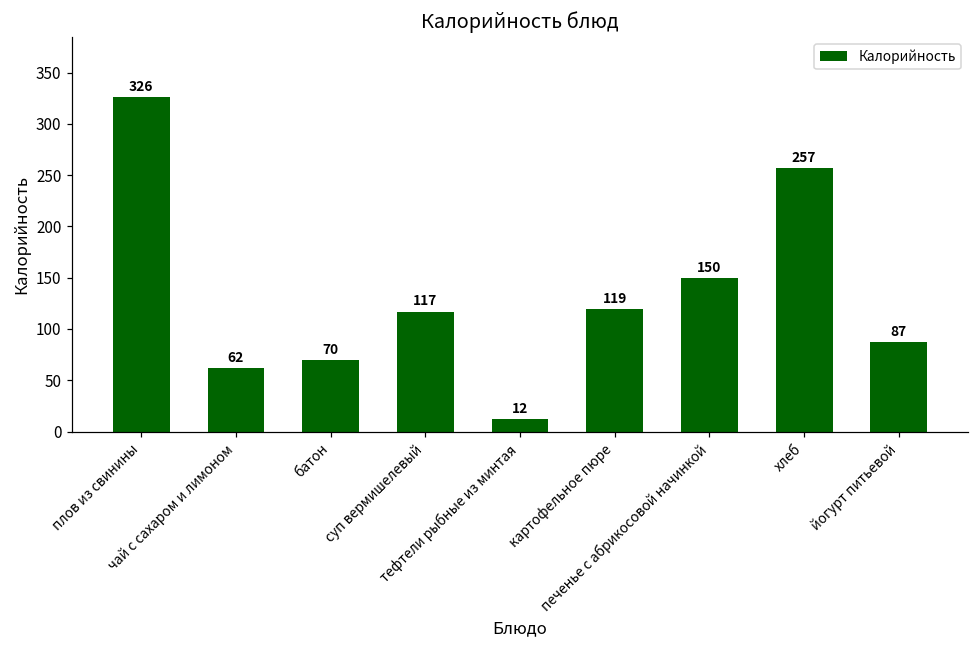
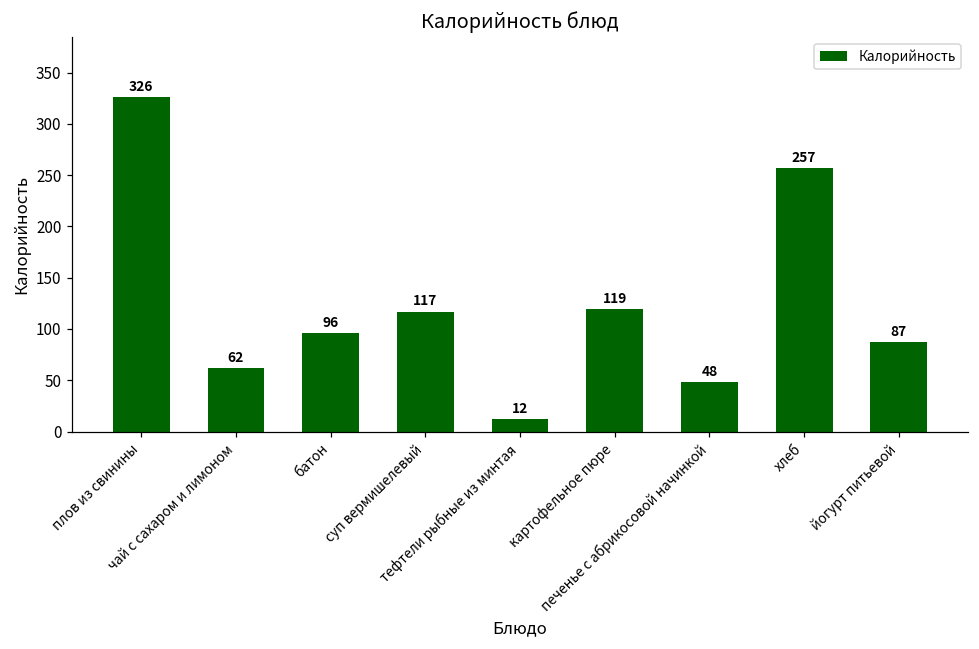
батон: 70 -> 96
печенье с абрикосовой начинкой: 150 -> 48
